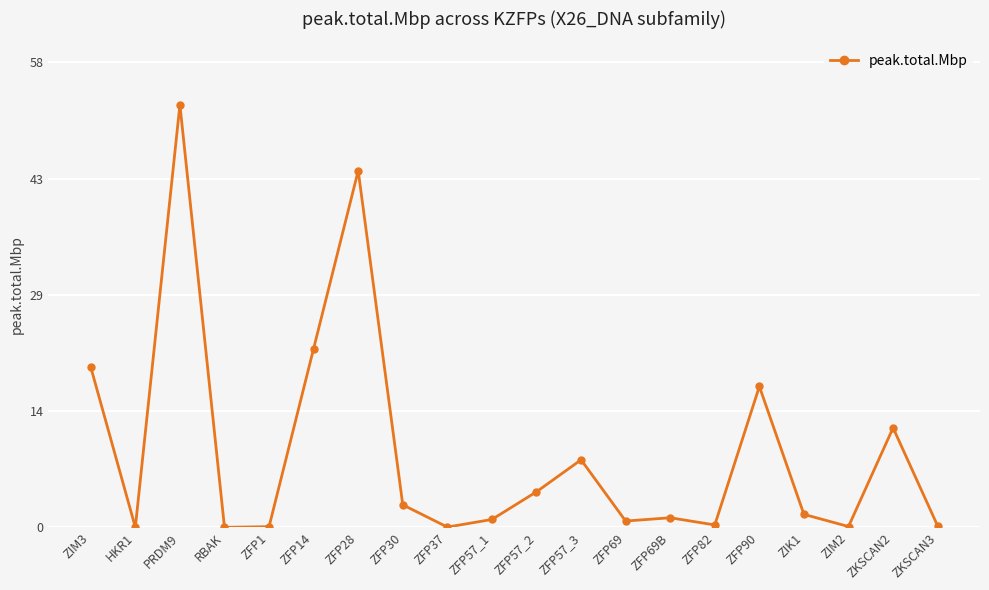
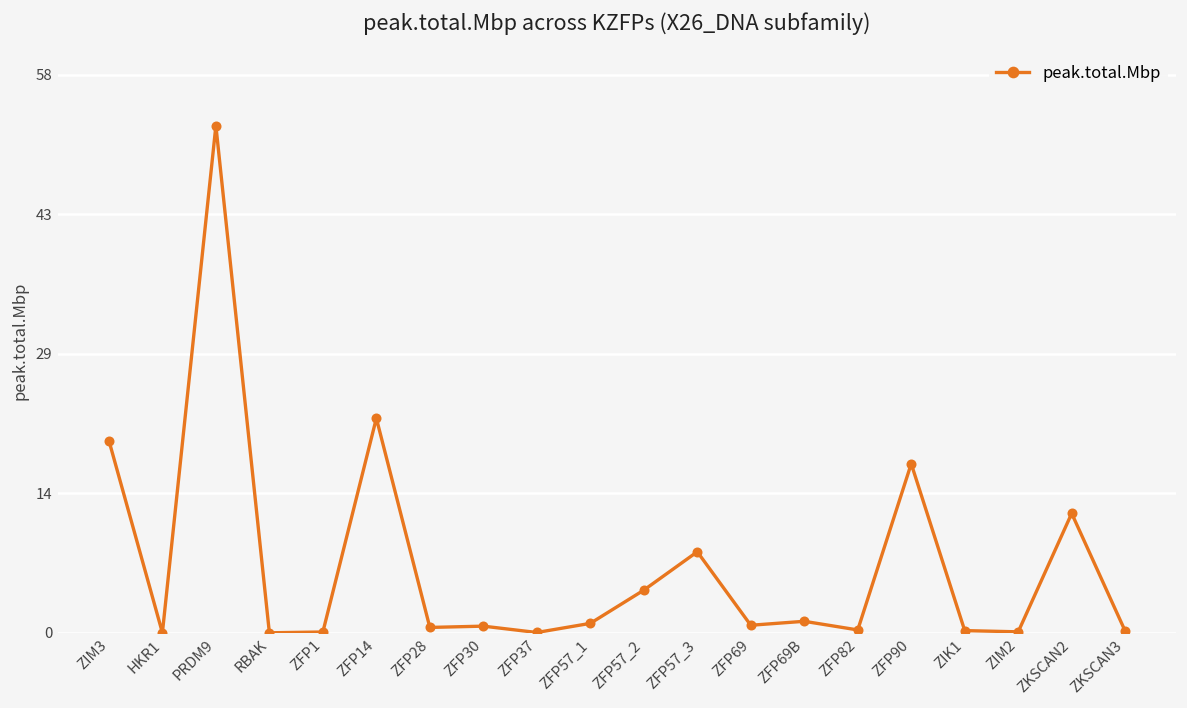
ZFP28: 44 -> 1
ZFP30: 3 -> 1
ZIK1: 2 -> 0
